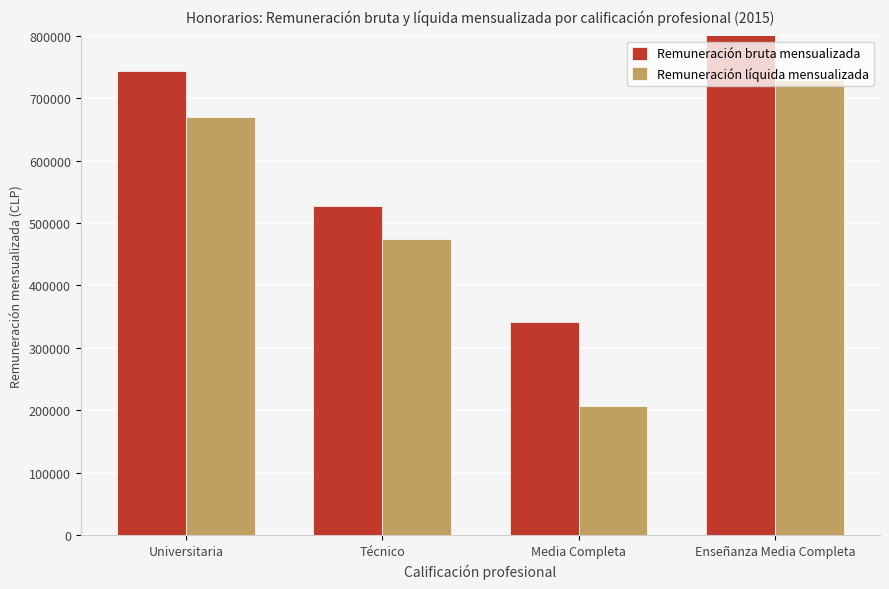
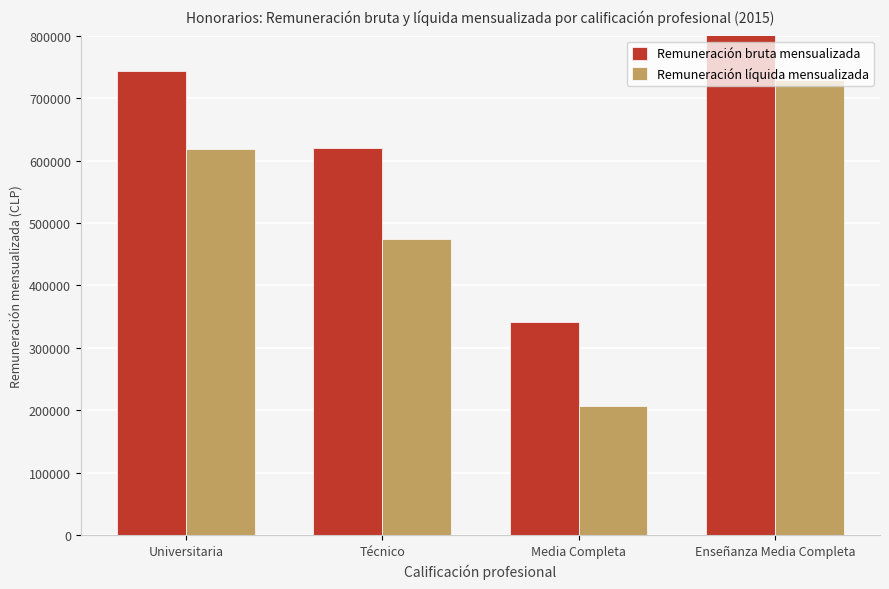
Remuneración líquida mensualizada, Universitaria: 670000 -> 620000
Remuneración bruta mensualizada, Técnico: 530000 -> 620000
